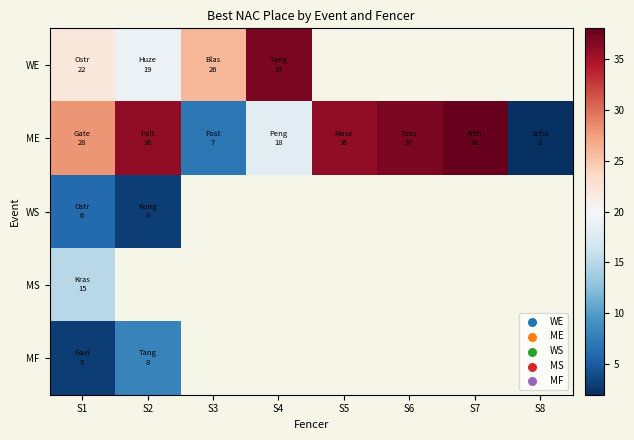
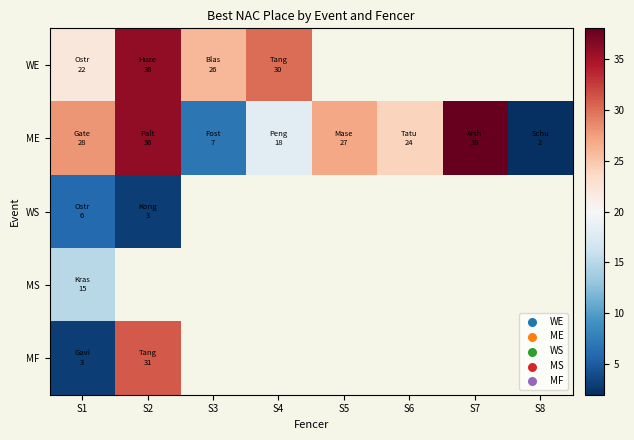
WE, S2: 19 -> 36
WE, S4: 37 -> 30
ME, S5: 36 -> 27
ME, S6: 37 -> 24
MF, S2: 8 -> 31
